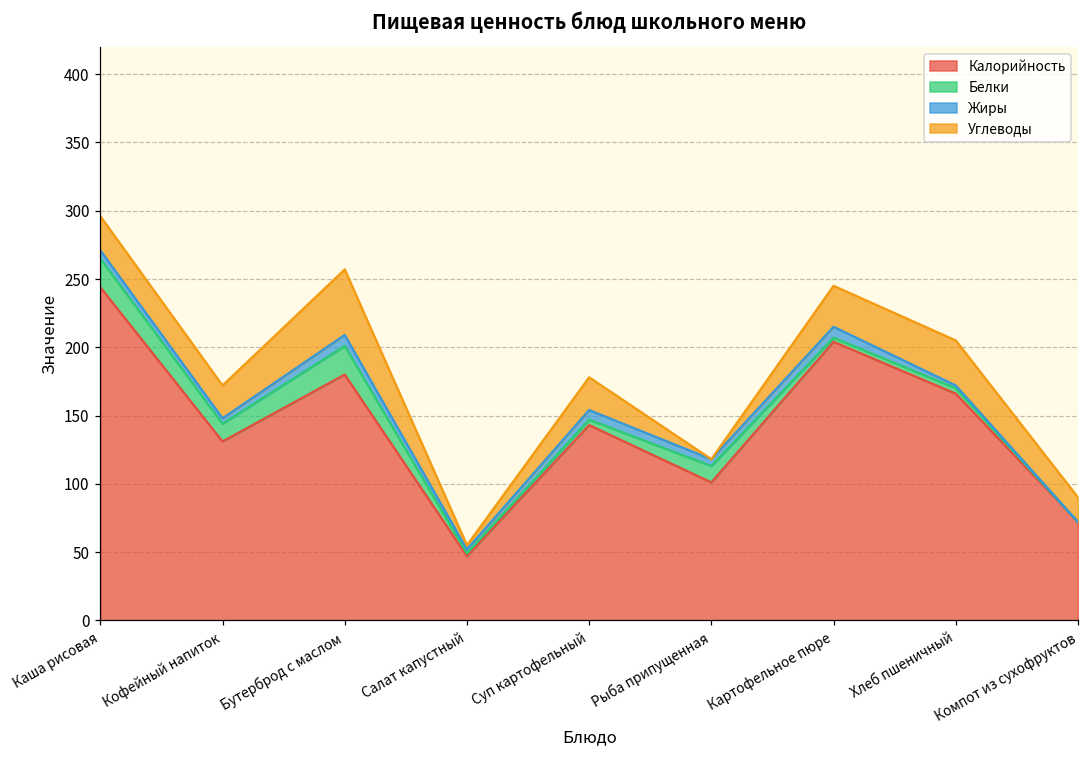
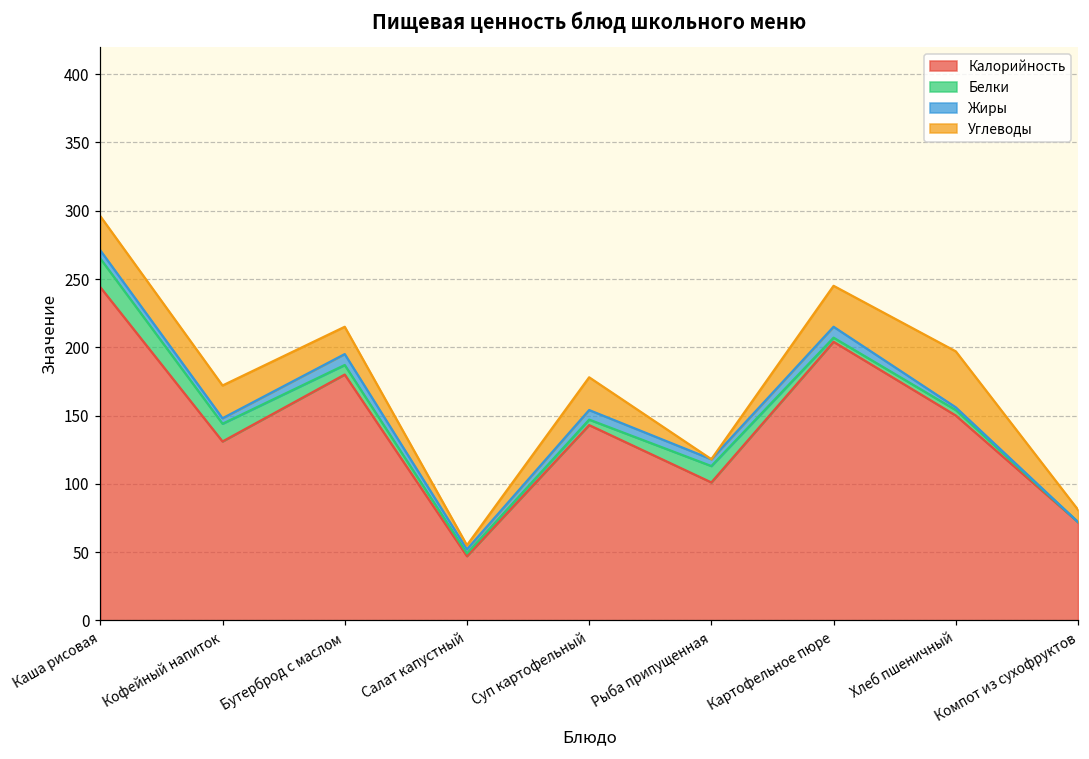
Белки, Бутерброд с маслом: 21 -> 7
Углеводы, Бутерброд с маслом: 48 -> 20
Калорийность, Хлеб пшеничный: 166 -> 150
Углеводы, Хлеб пшеничный: 33 -> 41
Углеводы, Компот из сухофруктов: 18 -> 9
